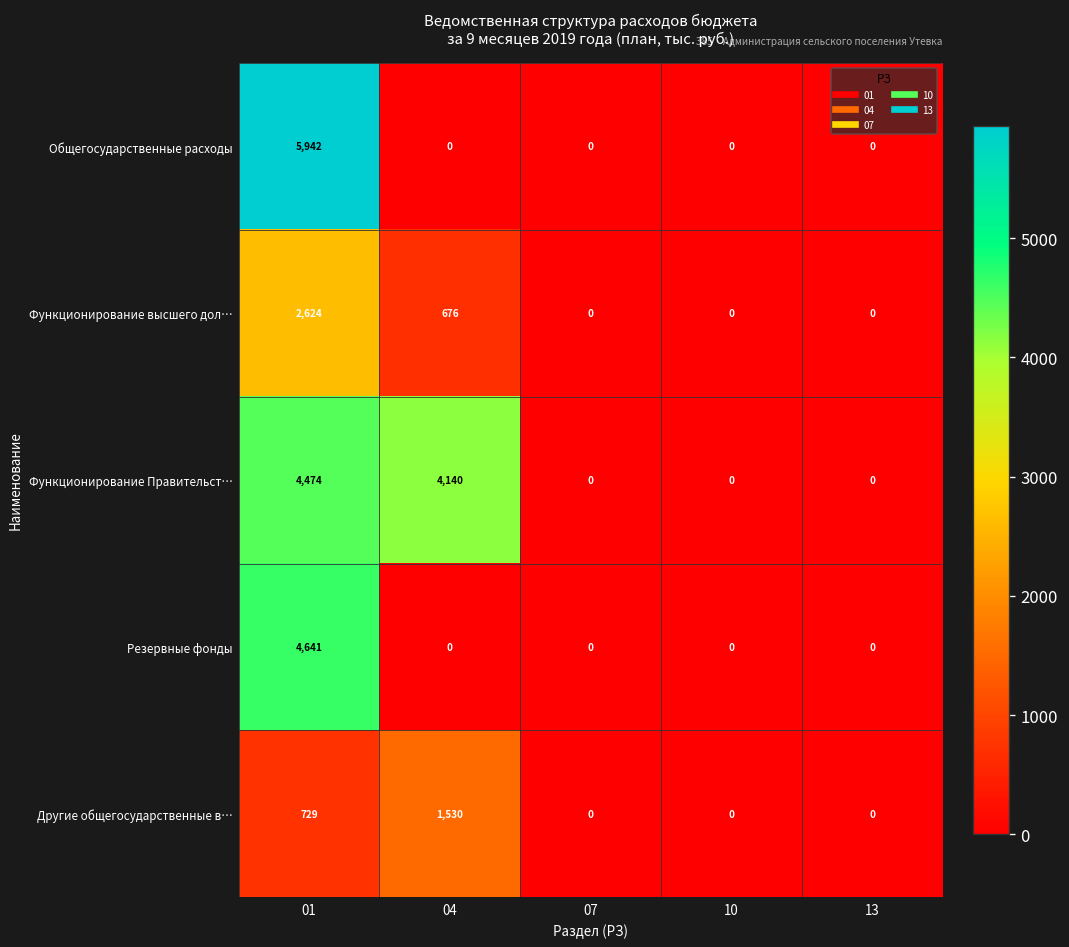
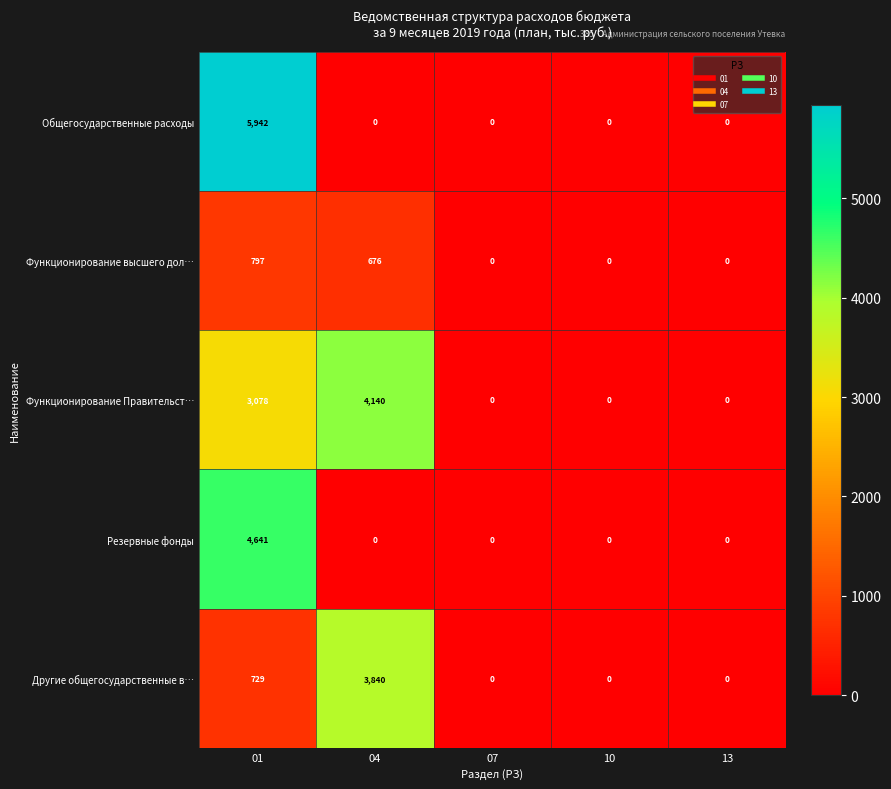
Функционирование высшего дол…, 01: 2,624 -> 797
Функционирование Правительст…, 01: 4,474 -> 3,078
Другие общегосударственные в…, 04: 1,530 -> 3,840
